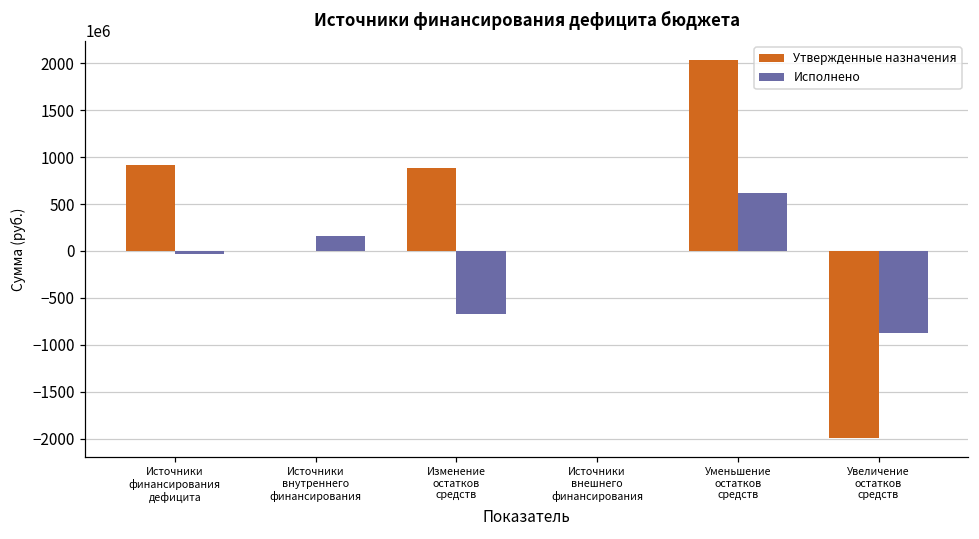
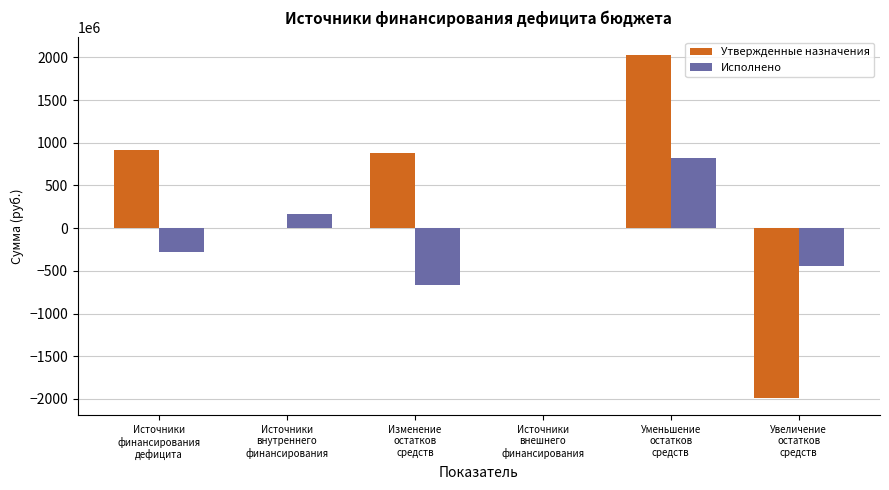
Исполнено, Источники финансирования дефицита: 0 -> -300000000
Исполнено, Уменьшение остатков средств: 600000000 -> 800000000
Исполнено, Увеличение остатков средств: -900000000 -> -400000000
